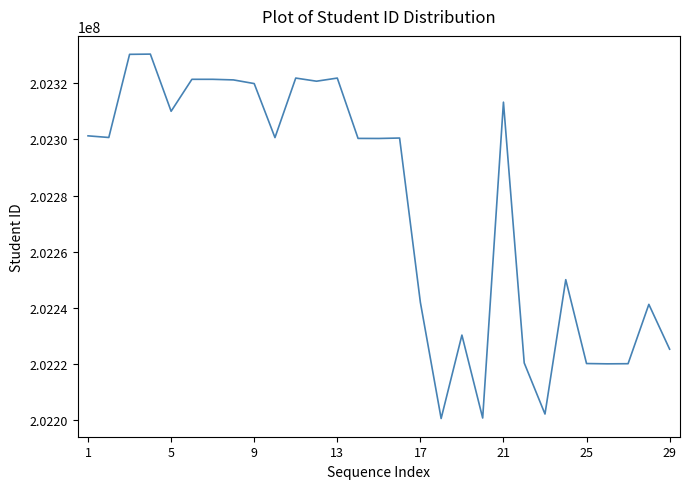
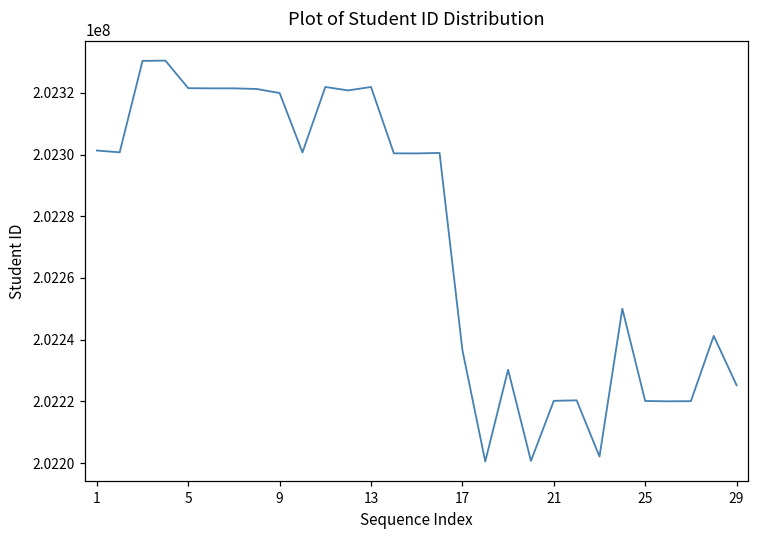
5: 202310000 -> 202322000
17: 202242000 -> 202237000
21: 202313000 -> 202220000
